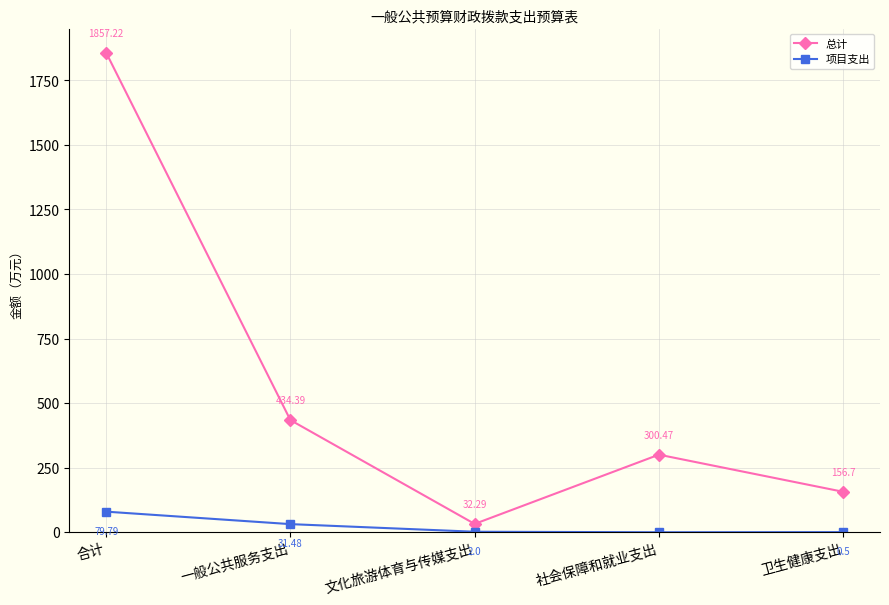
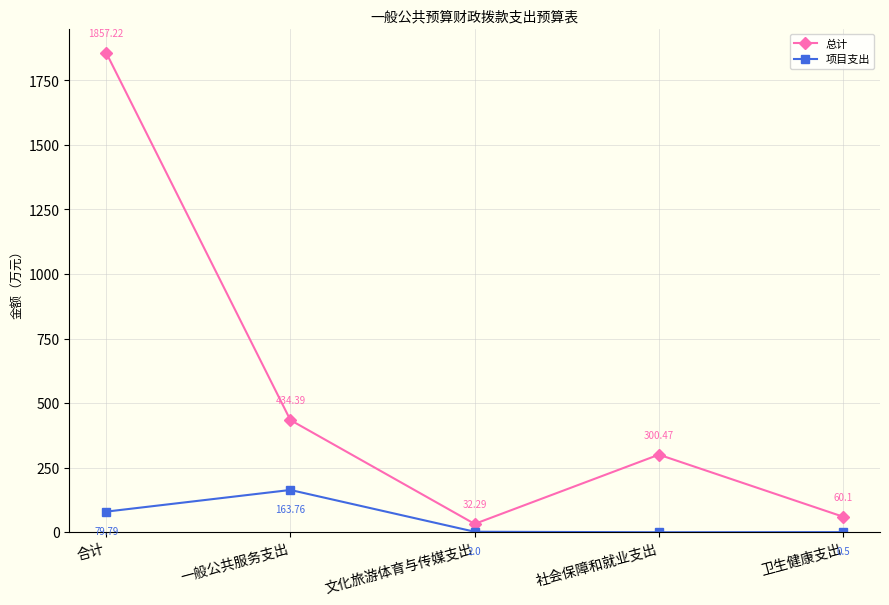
项目支出, 一般公共服务支出: 31.48 -> 163.76
总计, 卫生健康支出: 156.7 -> 60.1
